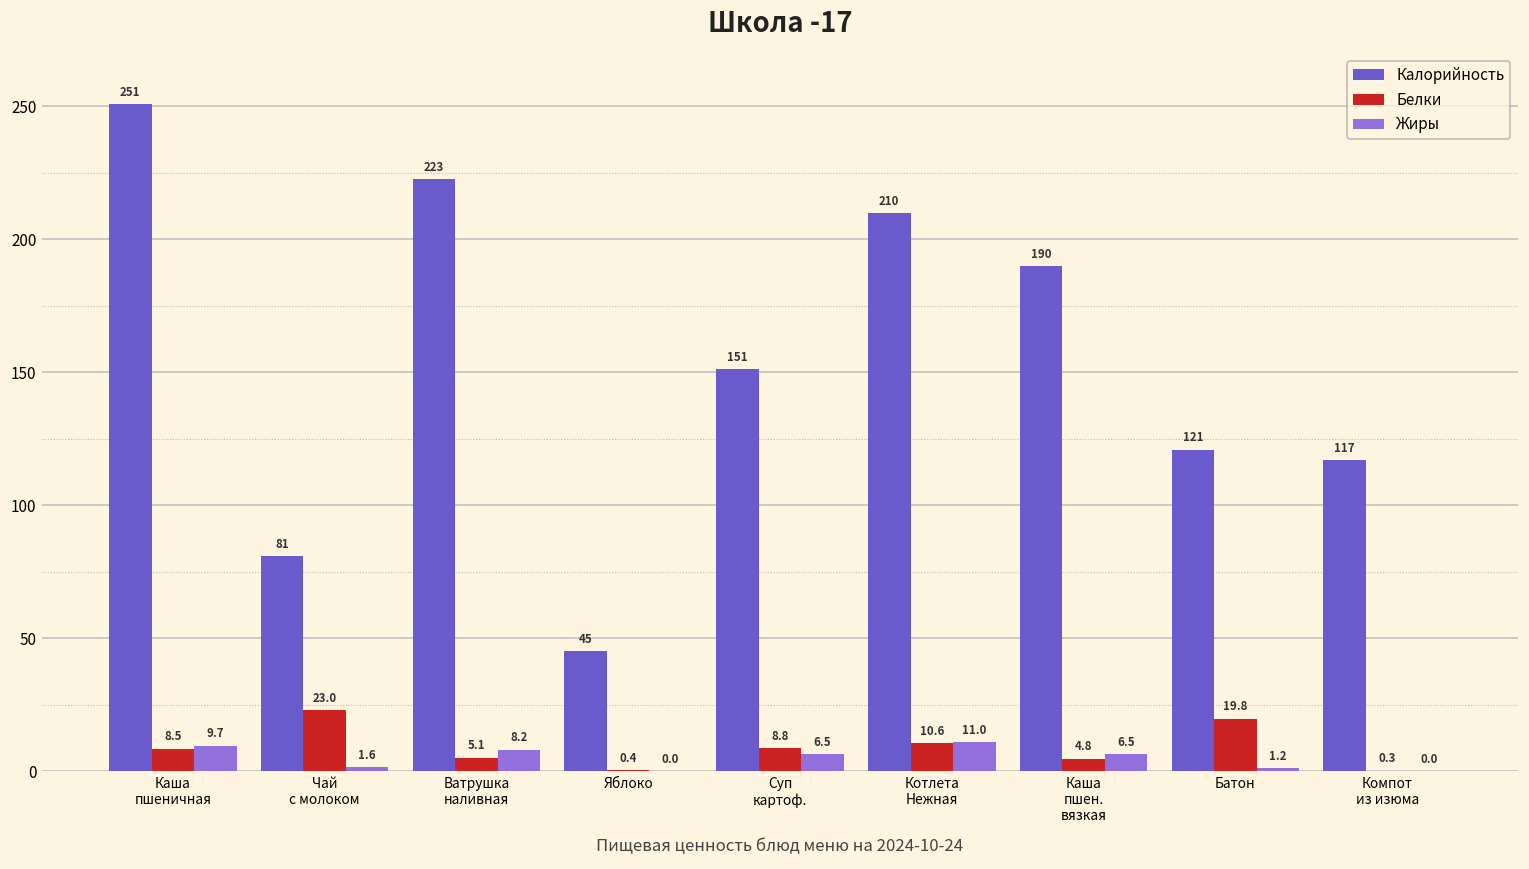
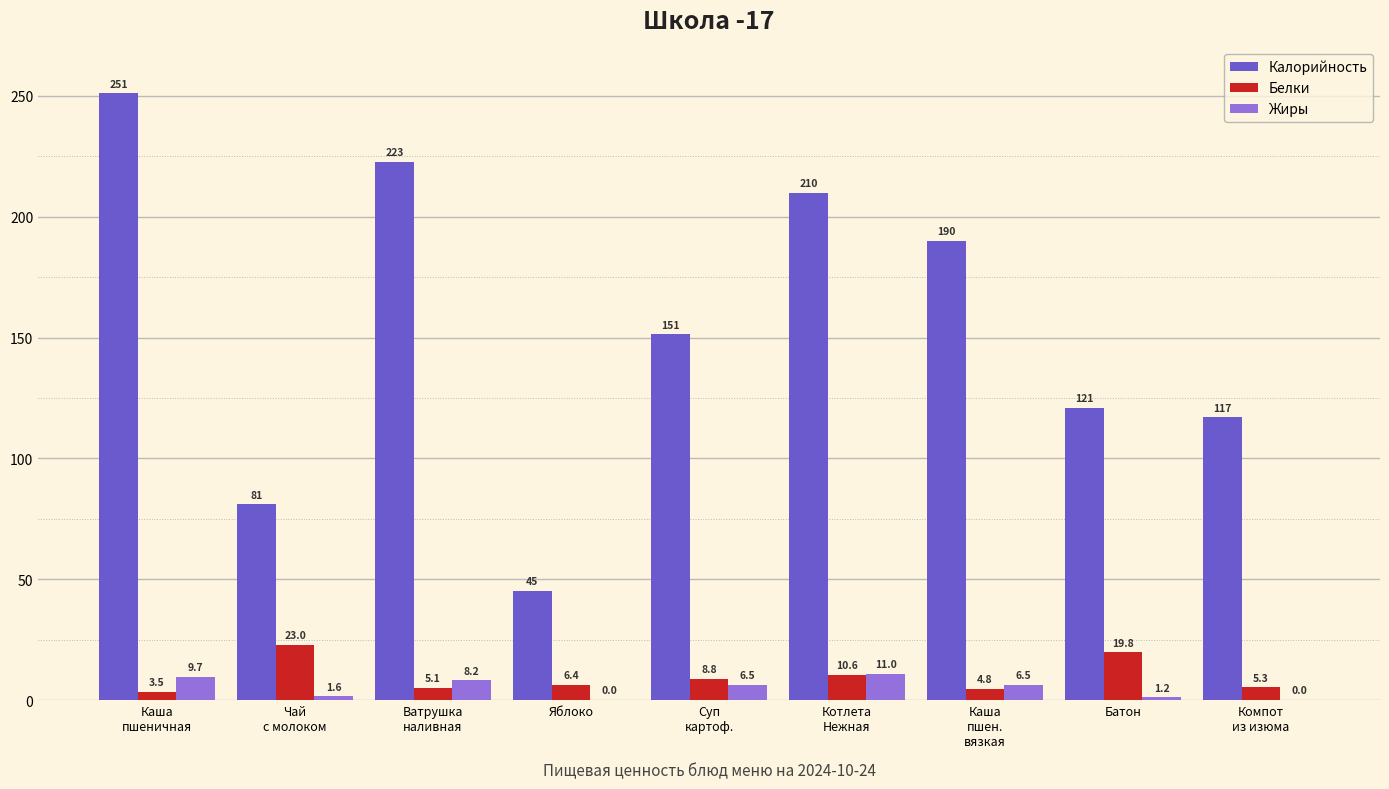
Белки, Каша пшеничная: 8.5 -> 3.5
Белки, Яблоко: 0.4 -> 6.4
Белки, Компот из изюма: 0.3 -> 5.3
